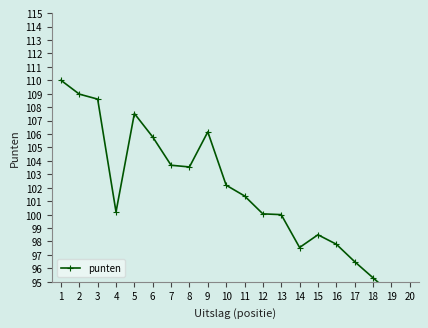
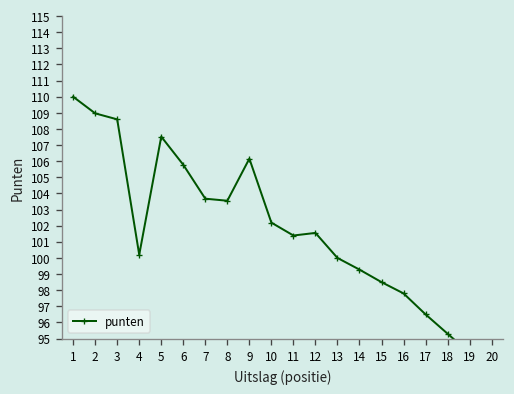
12: 100.1 -> 101.6
14: 97.6 -> 99.3
